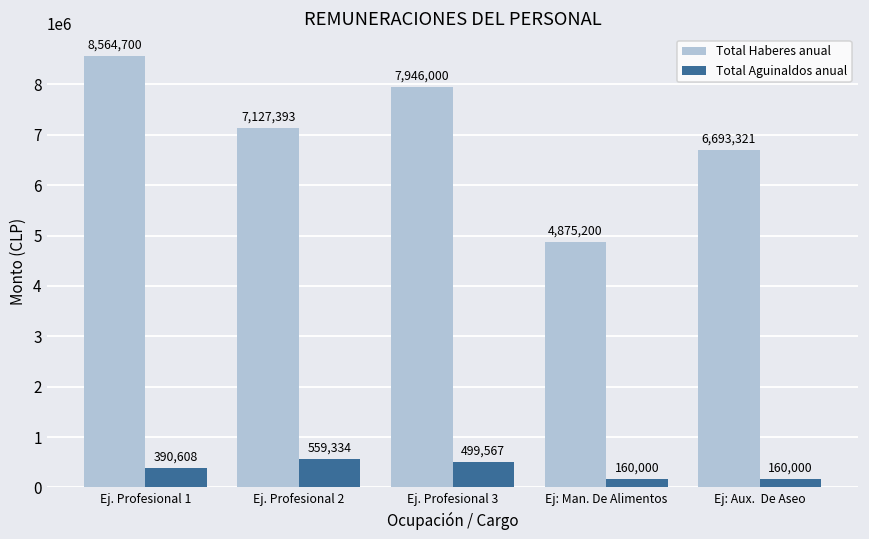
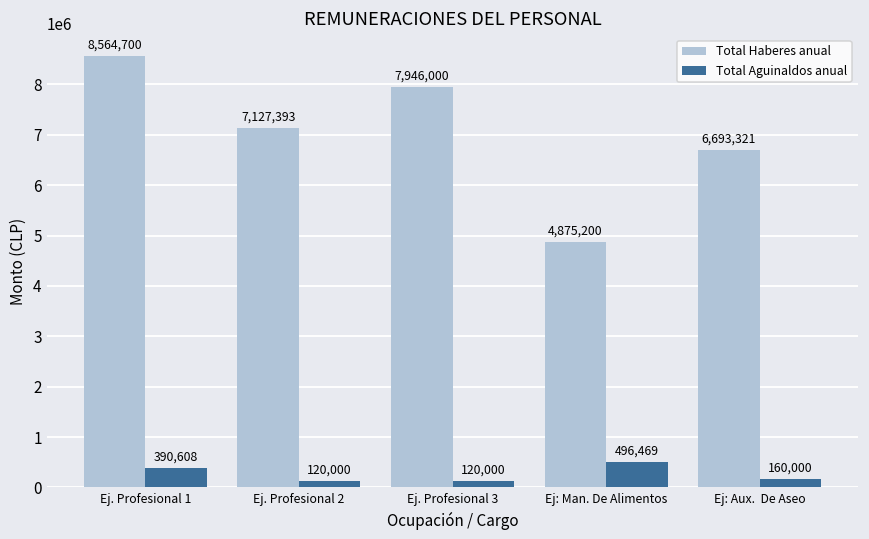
Total Aguinaldos anual, Ej. Profesional 2: 559,334 -> 120,000
Total Aguinaldos anual, Ej. Profesional 3: 499,567 -> 120,000
Total Aguinaldos anual, Ej: Man. De Alimentos: 160,000 -> 496,469
